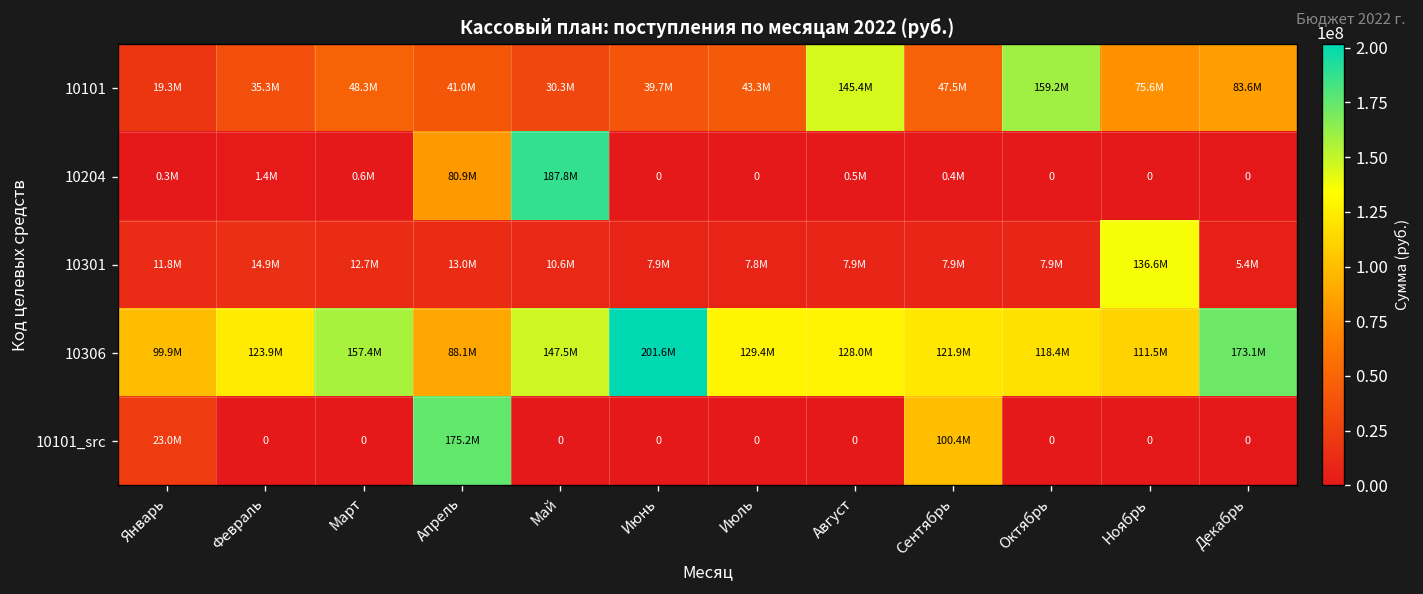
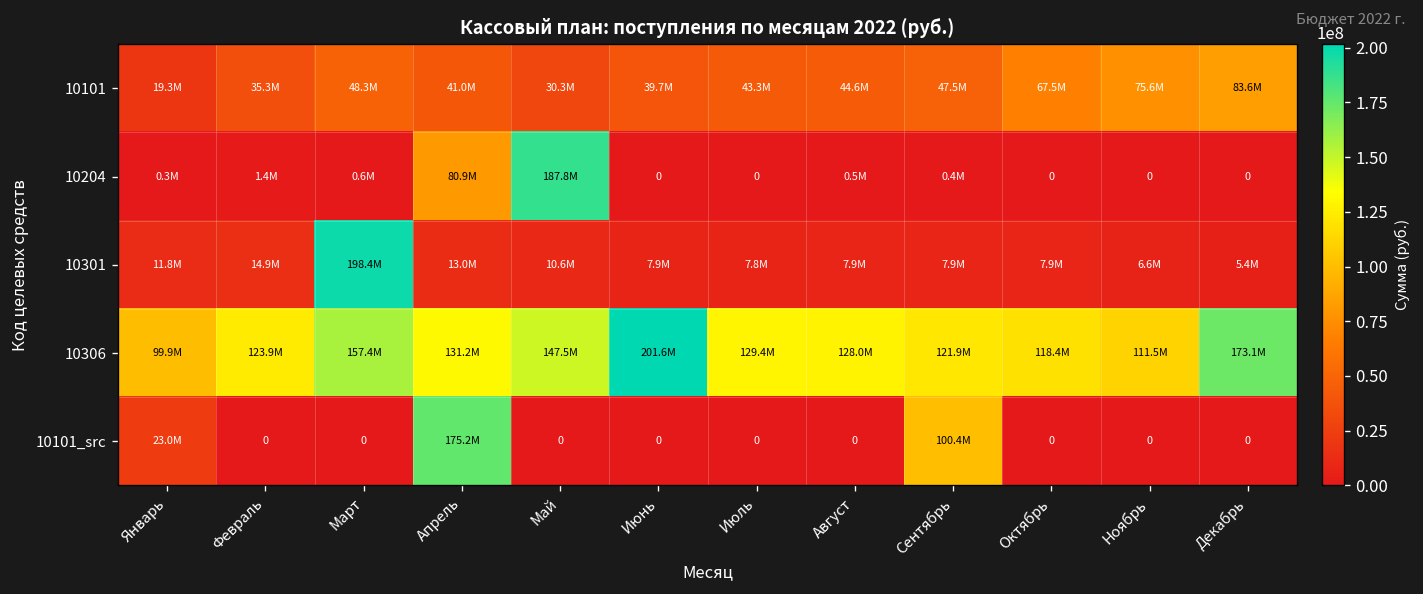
10101, Август: 145.4M -> 44.6M
10101, Октябрь: 159.2M -> 67.5M
10301, Март: 12.7M -> 198.4M
10301, Ноябрь: 136.6M -> 6.6M
10306, Апрель: 88.1M -> 131.2M
